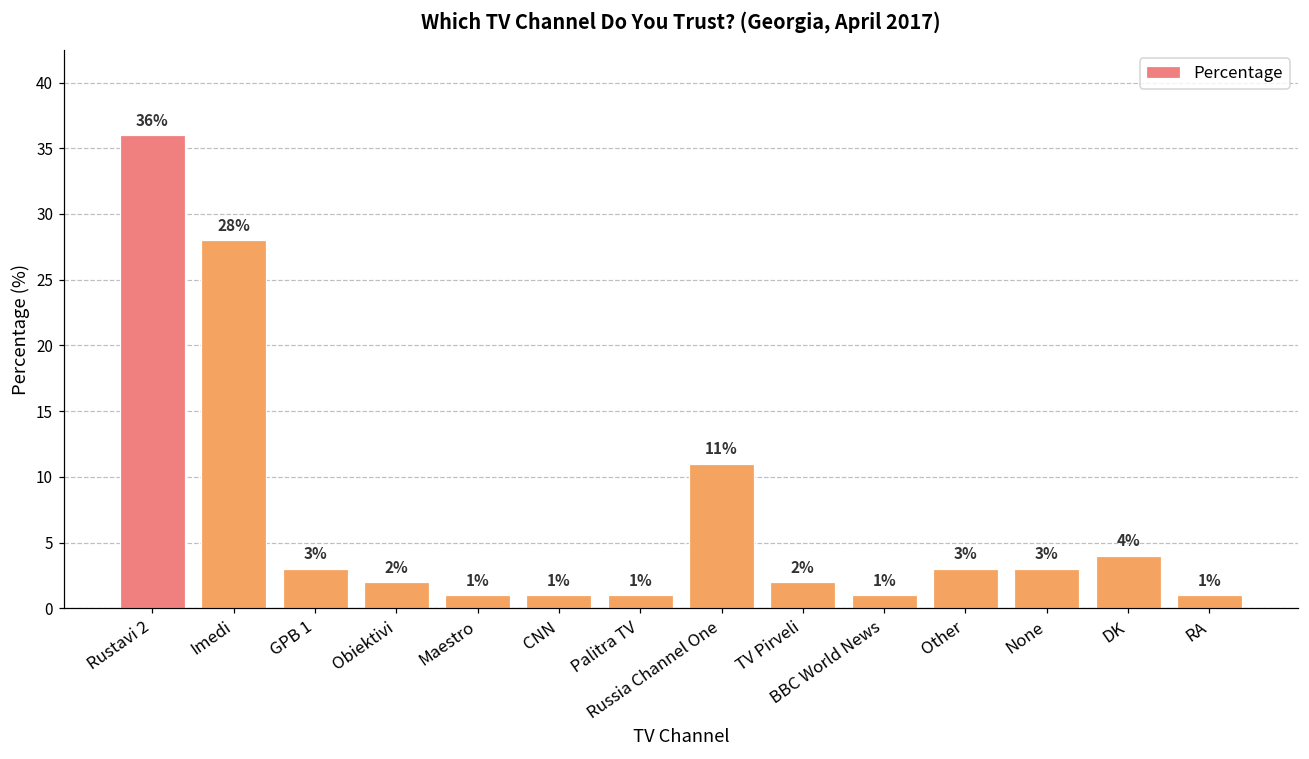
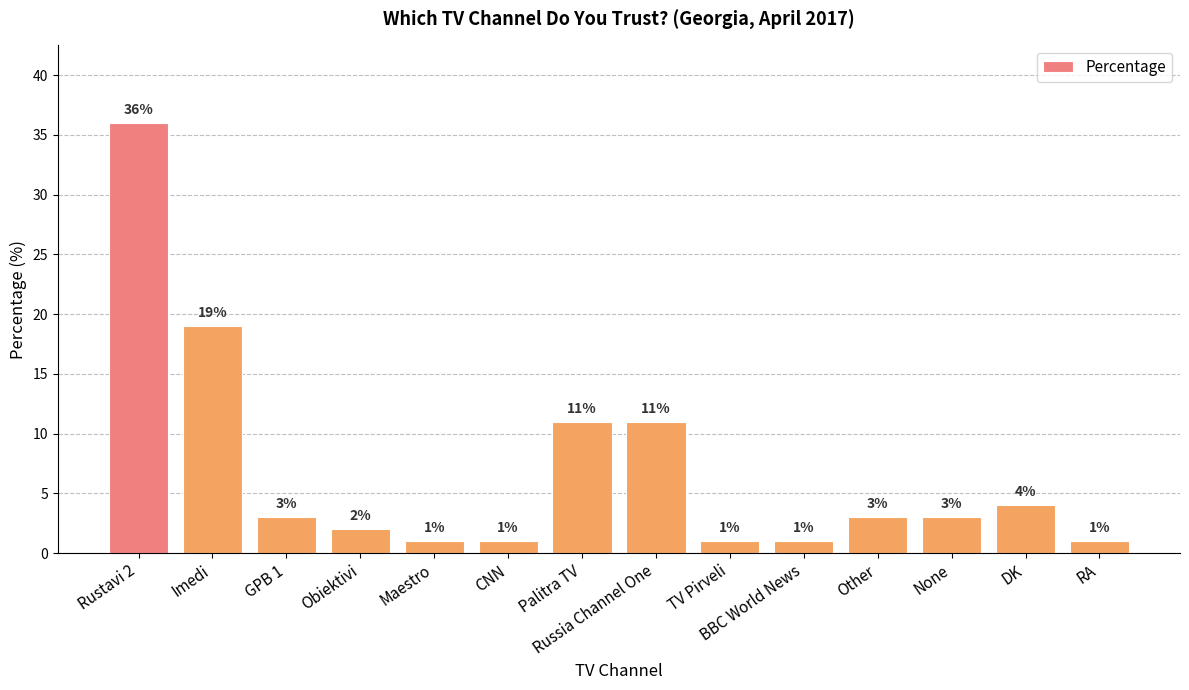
Imedi: 28% -> 19%
Palitra TV: 1% -> 11%
TV Pirveli: 2% -> 1%
